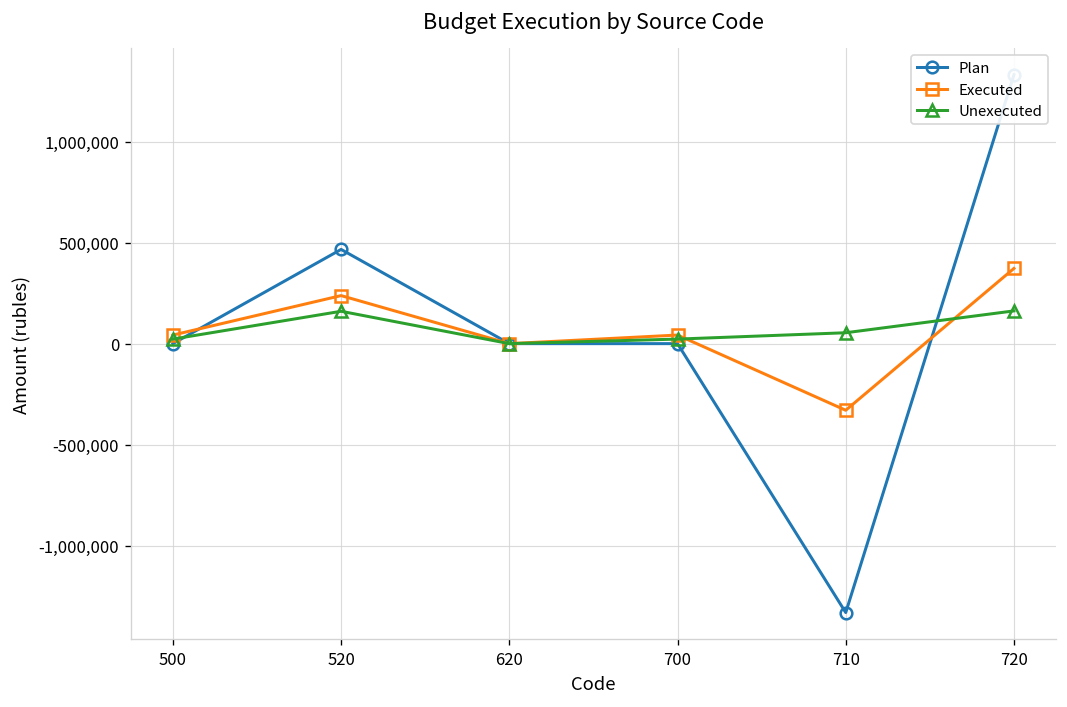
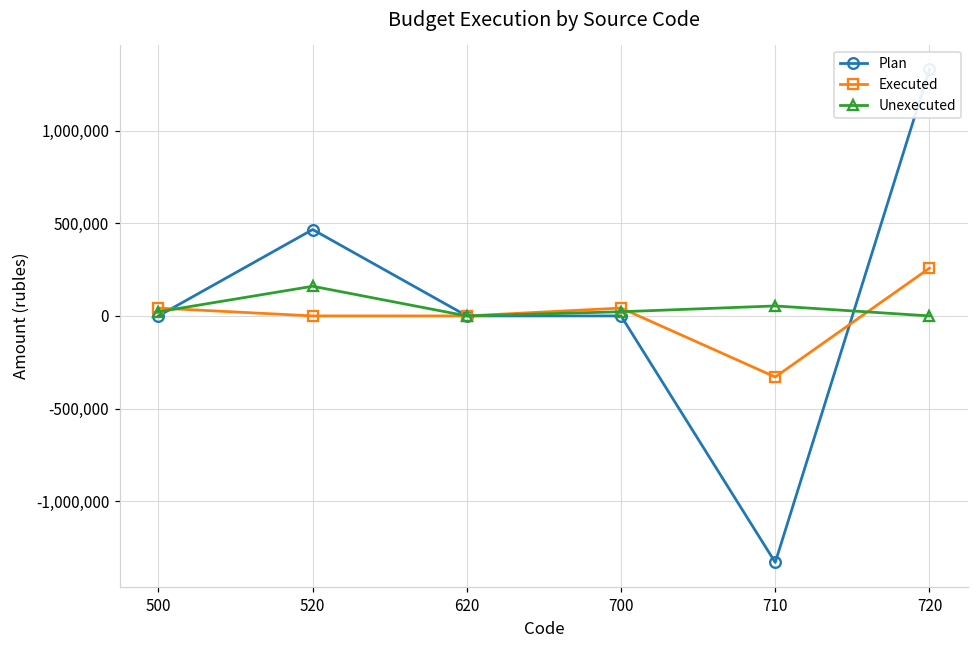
Executed, 520: 240,000 -> 0
Executed, 720: 370,000 -> 260,000
Unexecuted, 720: 160,000 -> 0
